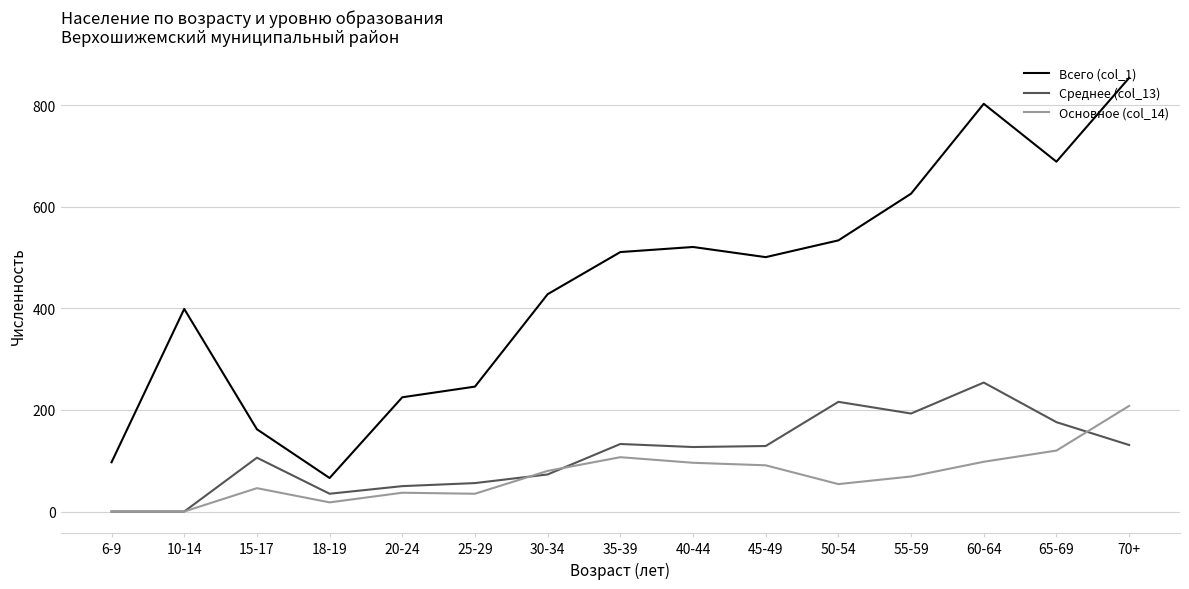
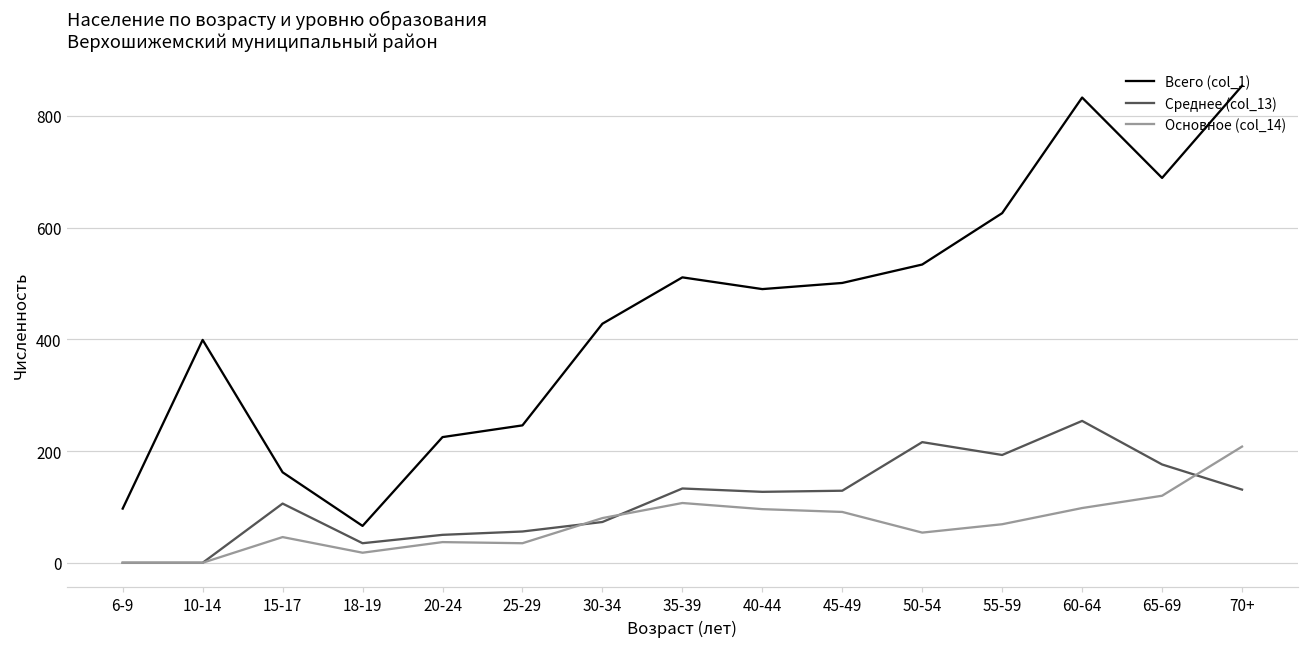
Всего (col_1), 40-44: 520 -> 490
Всего (col_1), 60-64: 800 -> 830
